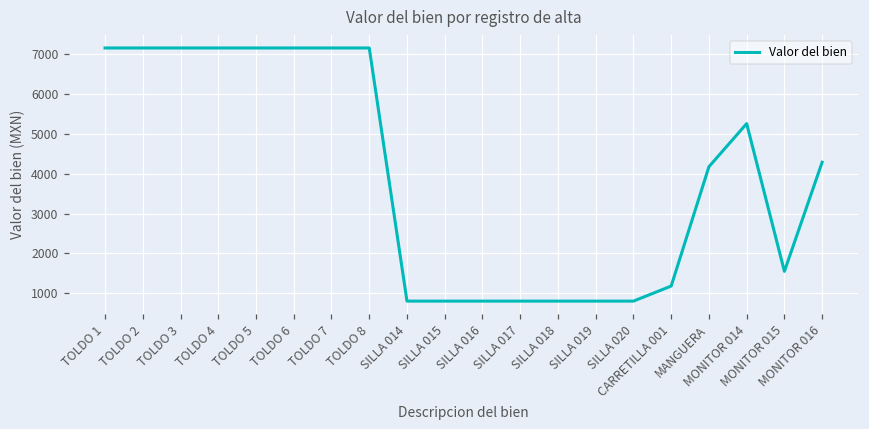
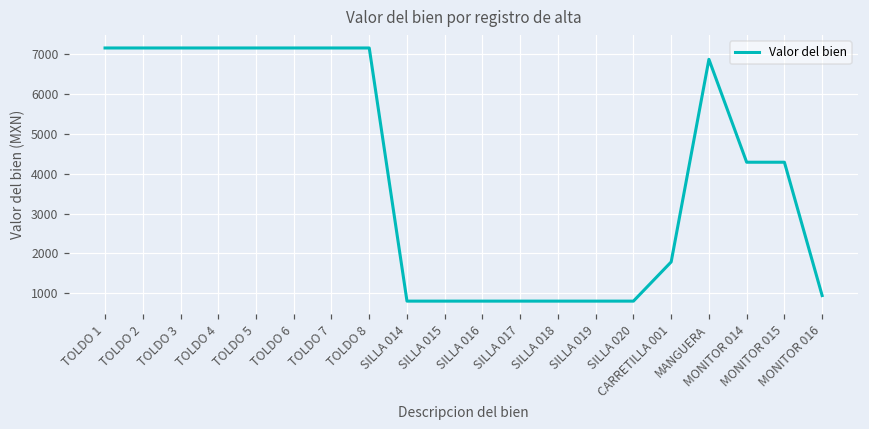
CARRETILLA 001: 1200 -> 1800
MANGUERA: 4200 -> 6900
MONITOR 014: 5300 -> 4300
MONITOR 015: 1500 -> 4300
MONITOR 016: 4300 -> 900
